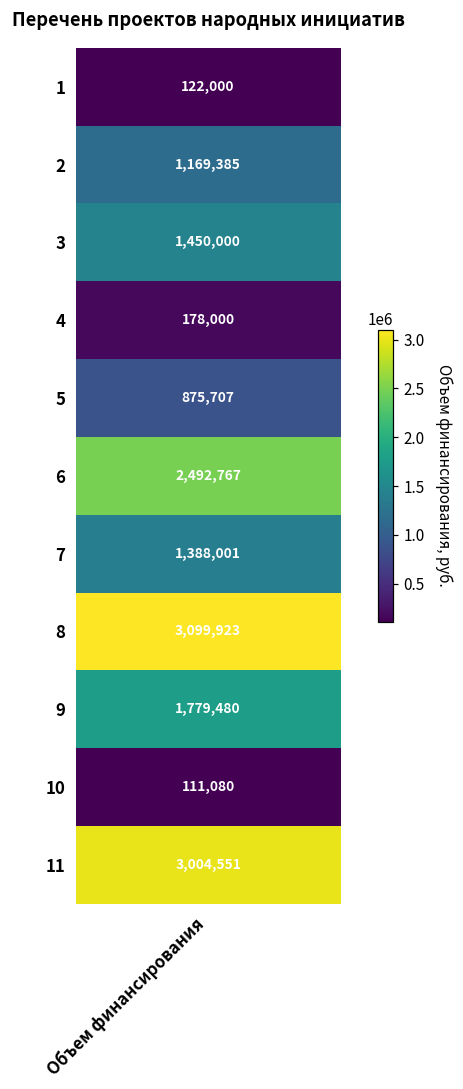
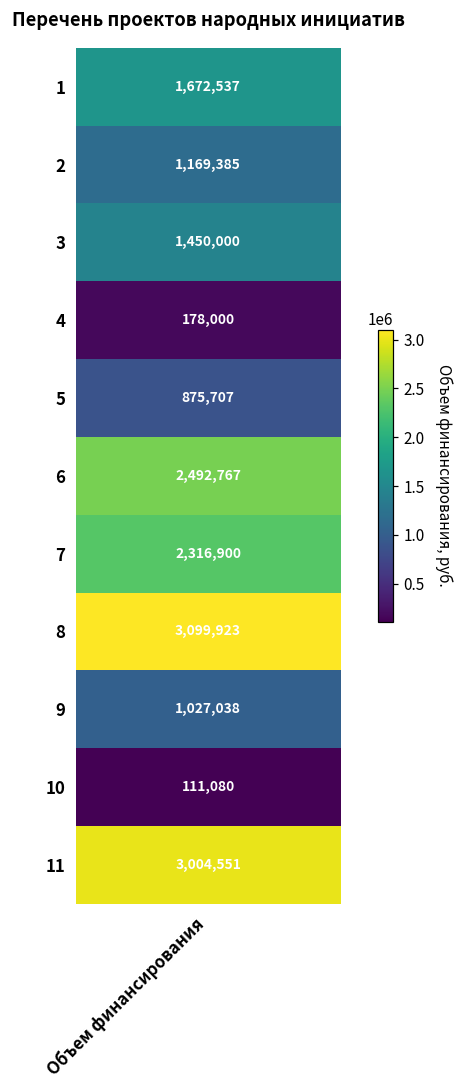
1, Объем финансирования: 122,000 -> 1,672,537
7, Объем финансирования: 1,388,001 -> 2,316,900
9, Объем финансирования: 1,779,480 -> 1,027,038
